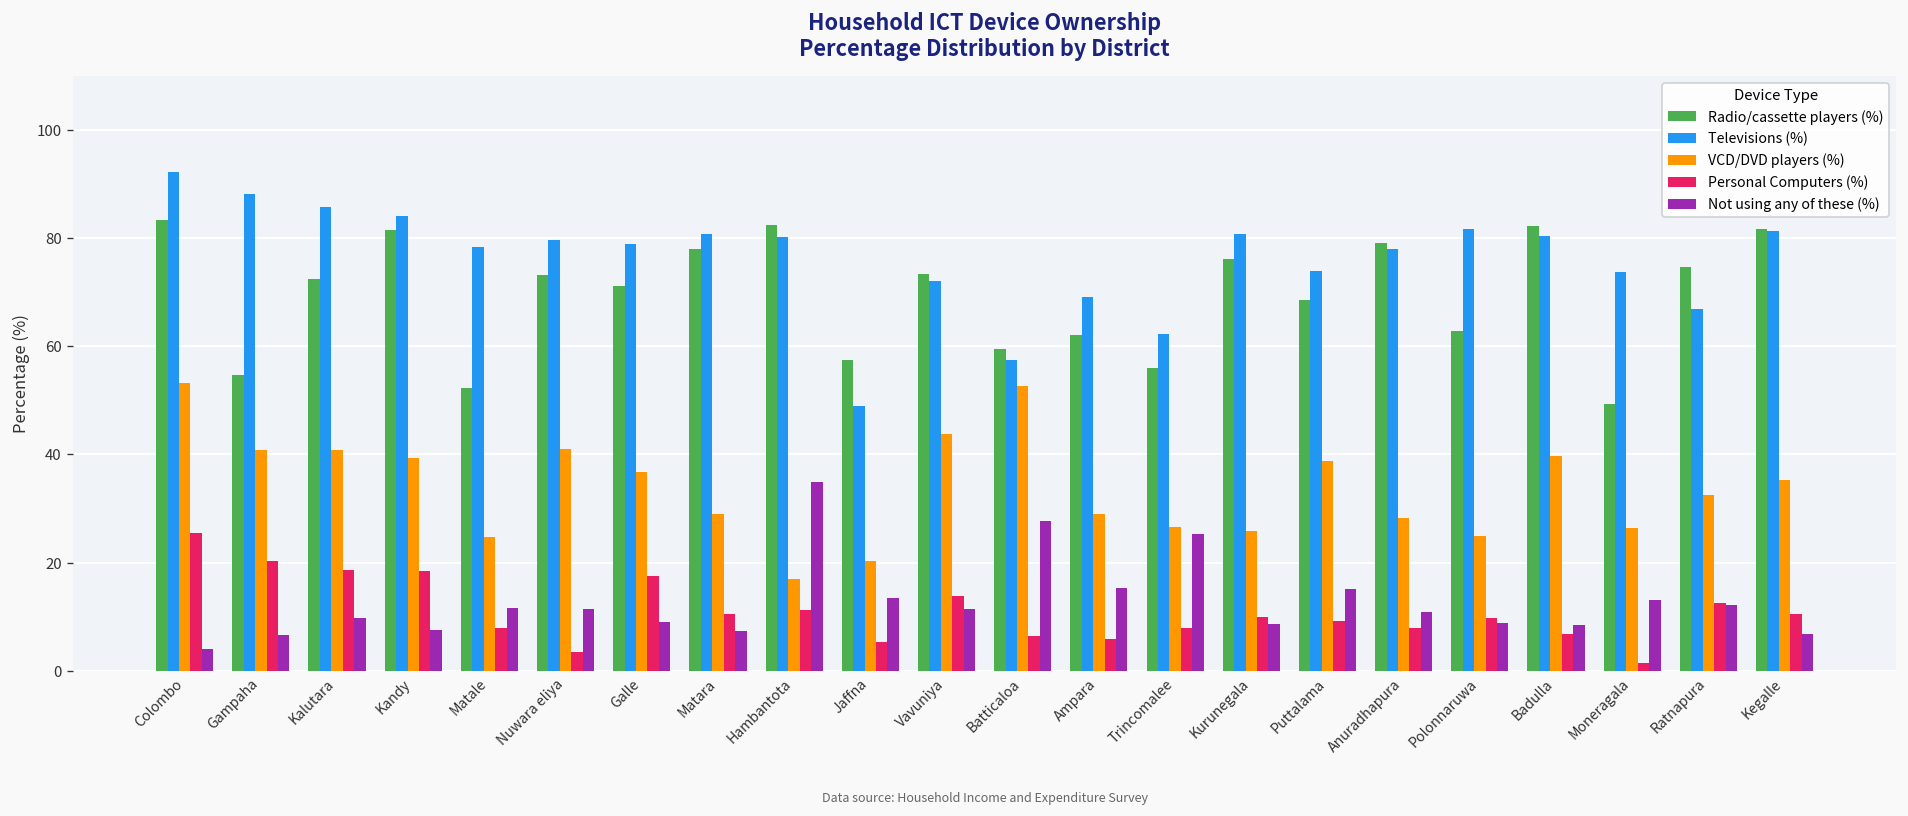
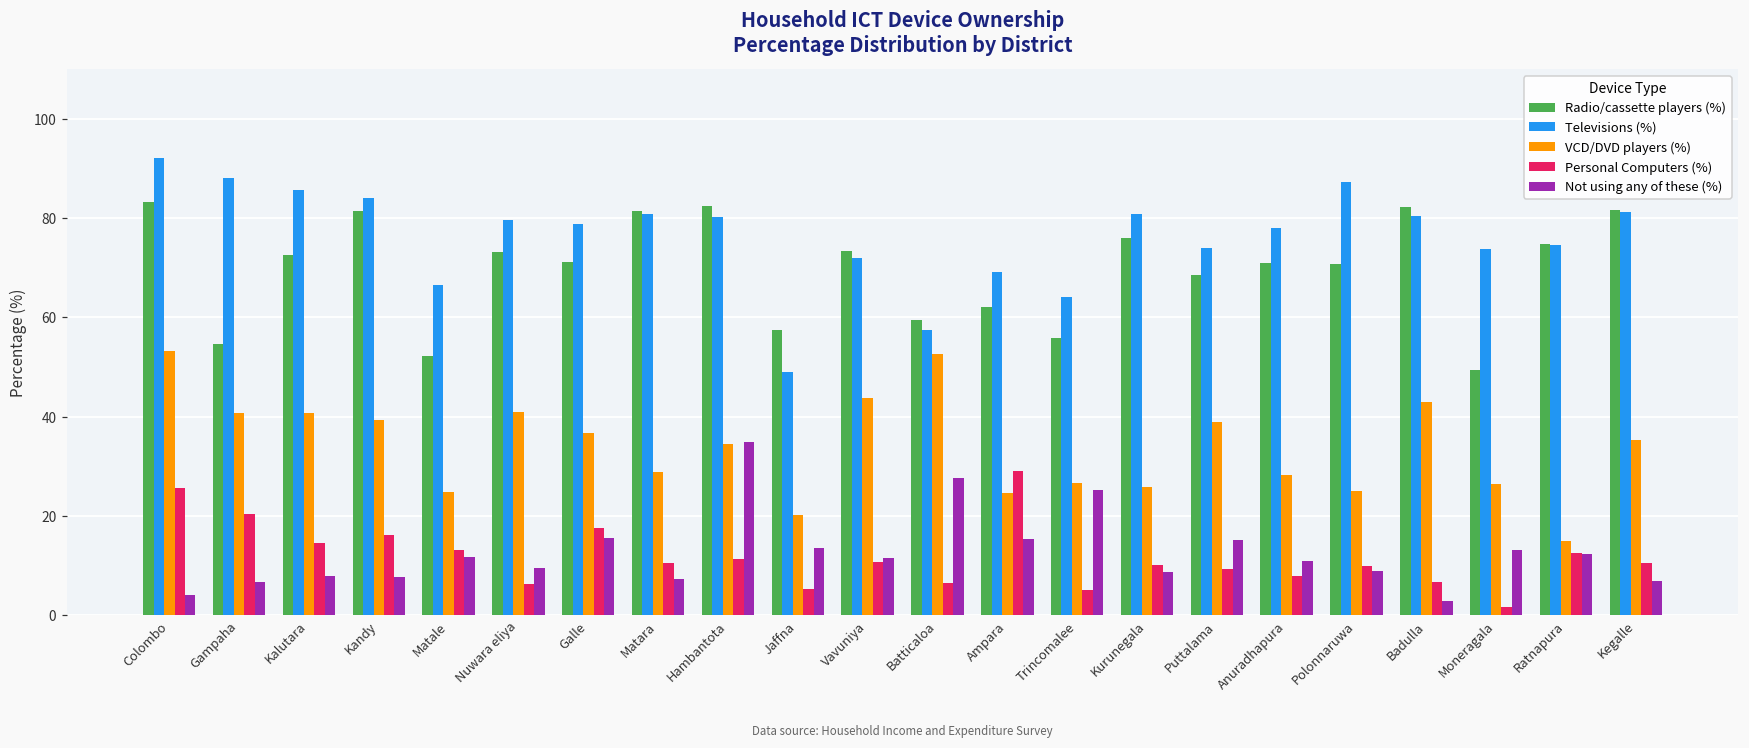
Personal Computers (%), Kalutara: 19 -> 15
Not using any of these (%), Kalutara: 10 -> 8
Personal Computers (%), Kandy: 19 -> 16
Televisions (%), Matale: 78 -> 67
Personal Computers (%), Matale: 8 -> 13
Personal Computers (%), Nuwara eliya: 3 -> 6
Not using any of these (%), Nuwara eliya: 11 -> 9
Not using any of these (%), Galle: 9 -> 15
Radio/cassette players (%), Matara: 78 -> 82
VCD/DVD players (%), Hambantota: 17 -> 34
Personal Computers (%), Vavuniya: 14 -> 11
VCD/DVD players (%), Ampara: 29 -> 25
Personal Computers (%), Ampara: 6 -> 29
Televisions (%), Trincomalee: 62 -> 64
Personal Computers (%), Trincomalee: 8 -> 5
Radio/cassette players (%), Anuradhapura: 79 -> 71
Radio/cassette players (%), Polonnaruwa: 63 -> 71
Televisions (%), Polonnaruwa: 82 -> 87
VCD/DVD players (%), Badulla: 40 -> 43
Not using any of these (%), Badulla: 8 -> 3
Televisions (%), Ratnapura: 67 -> 75
VCD/DVD players (%), Ratnapura: 32 -> 15
